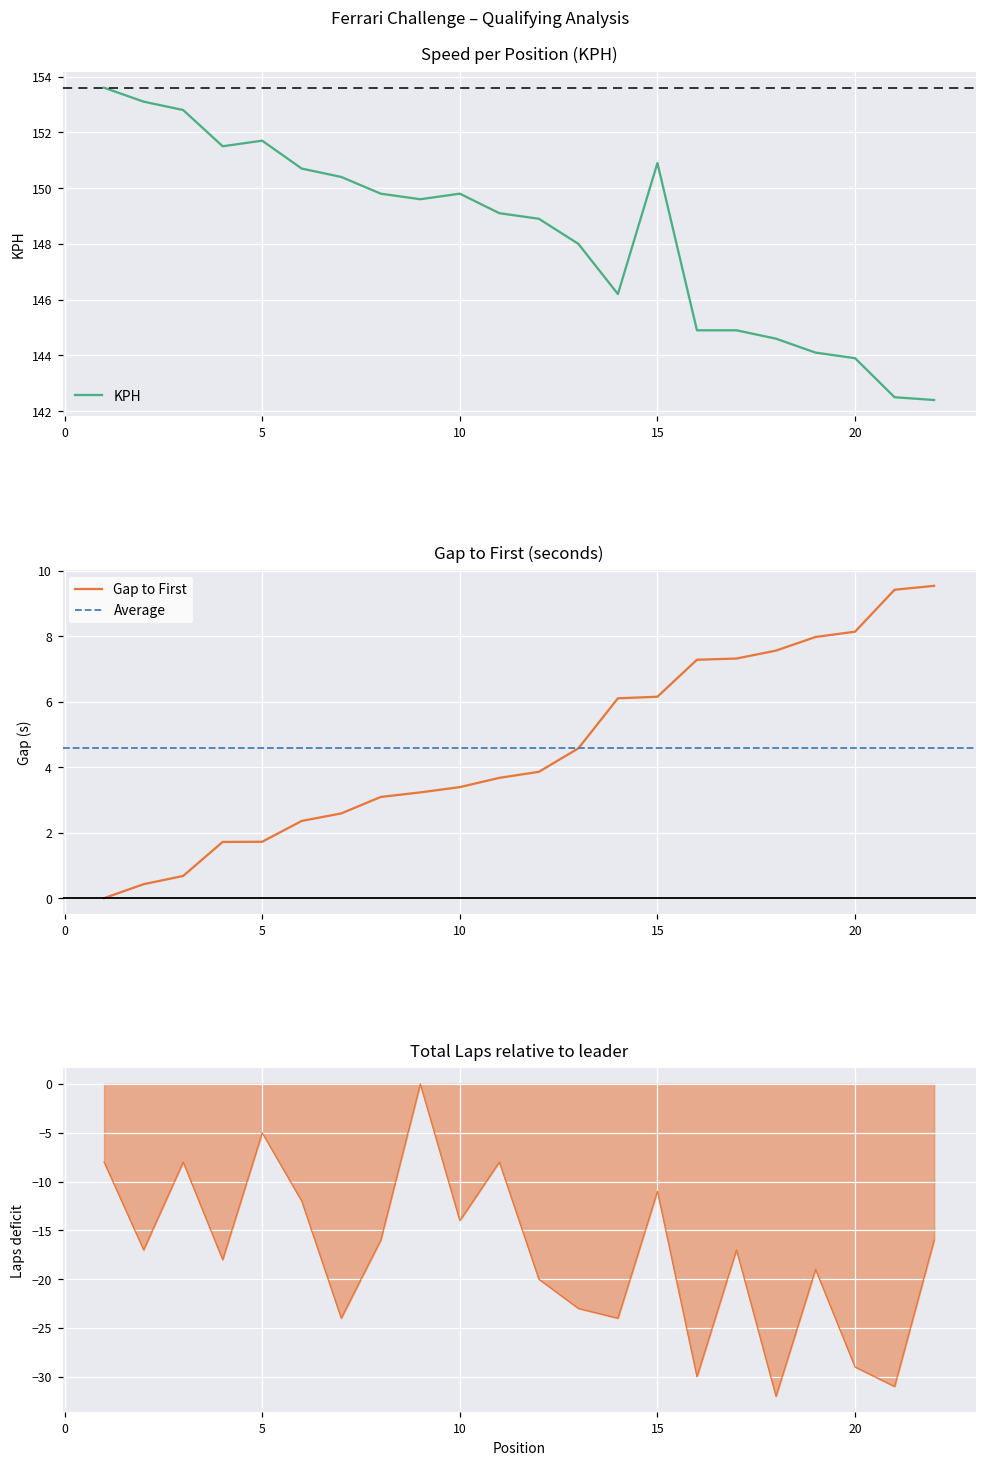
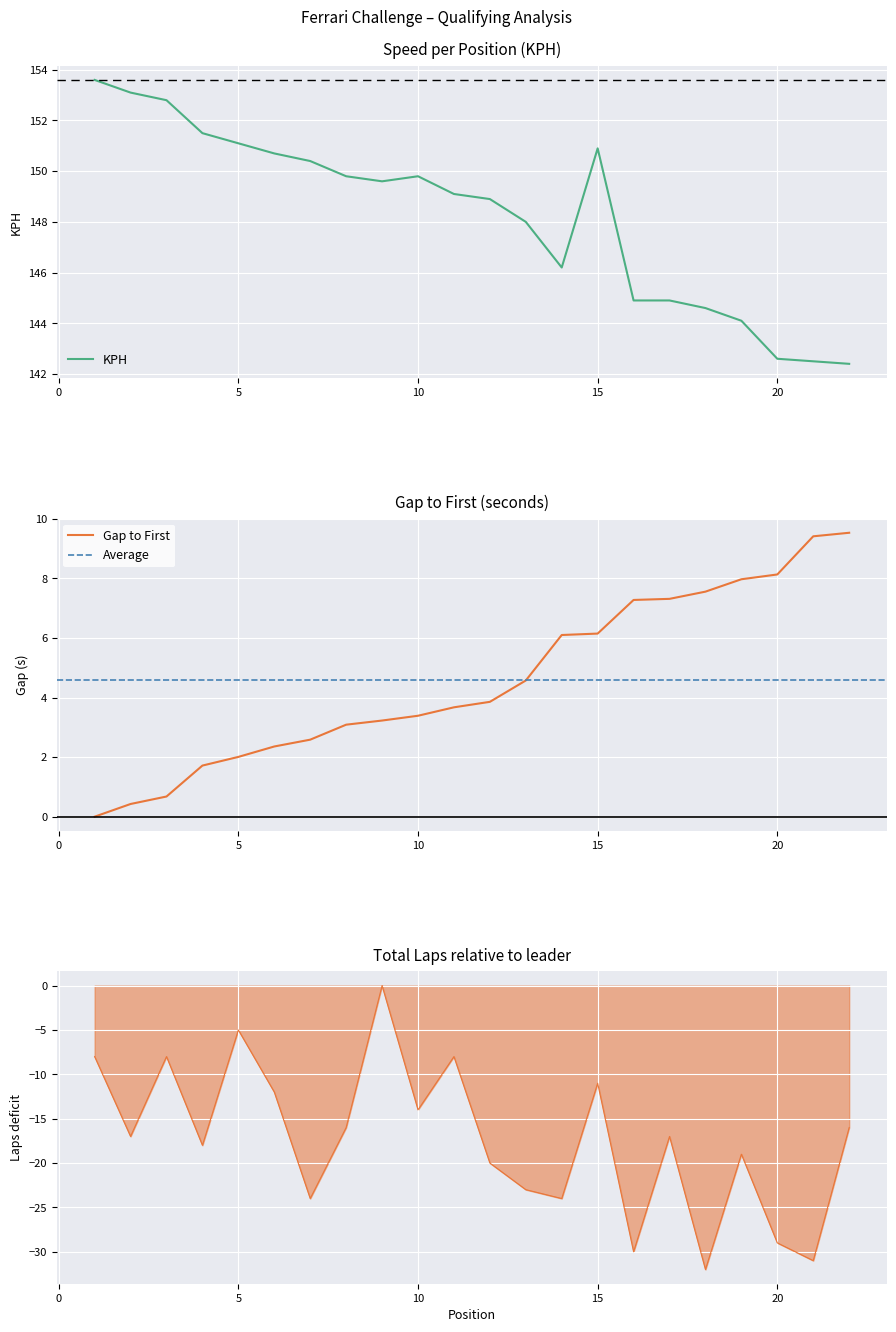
Speed per Position (KPH), 5: 151.7 -> 151.1
Speed per Position (KPH), 20: 143.9 -> 142.6
Gap to First (seconds), 5: 1.7 -> 2.0
